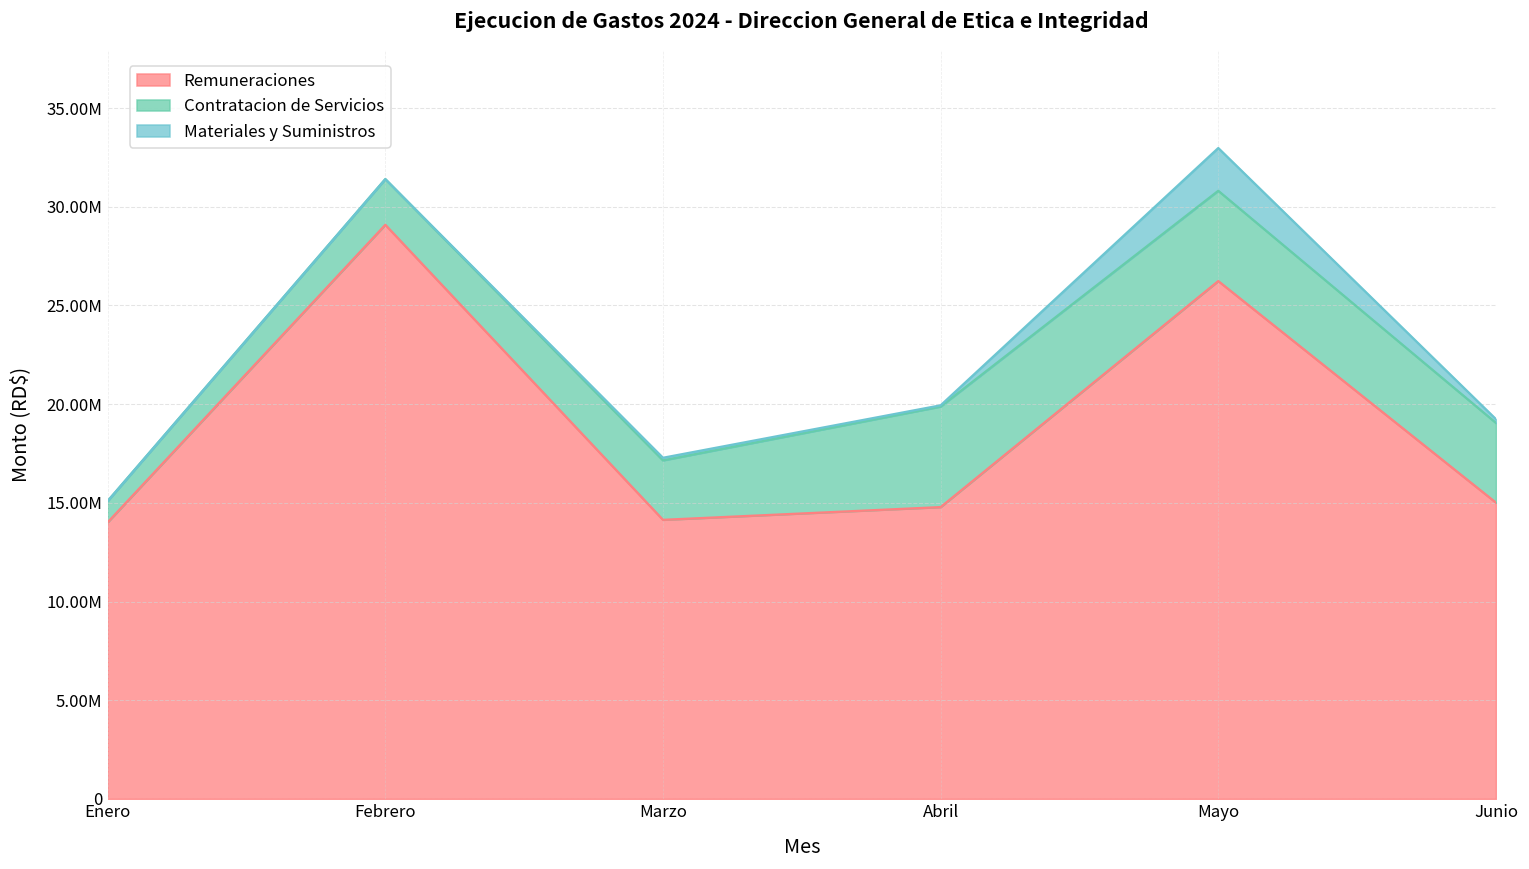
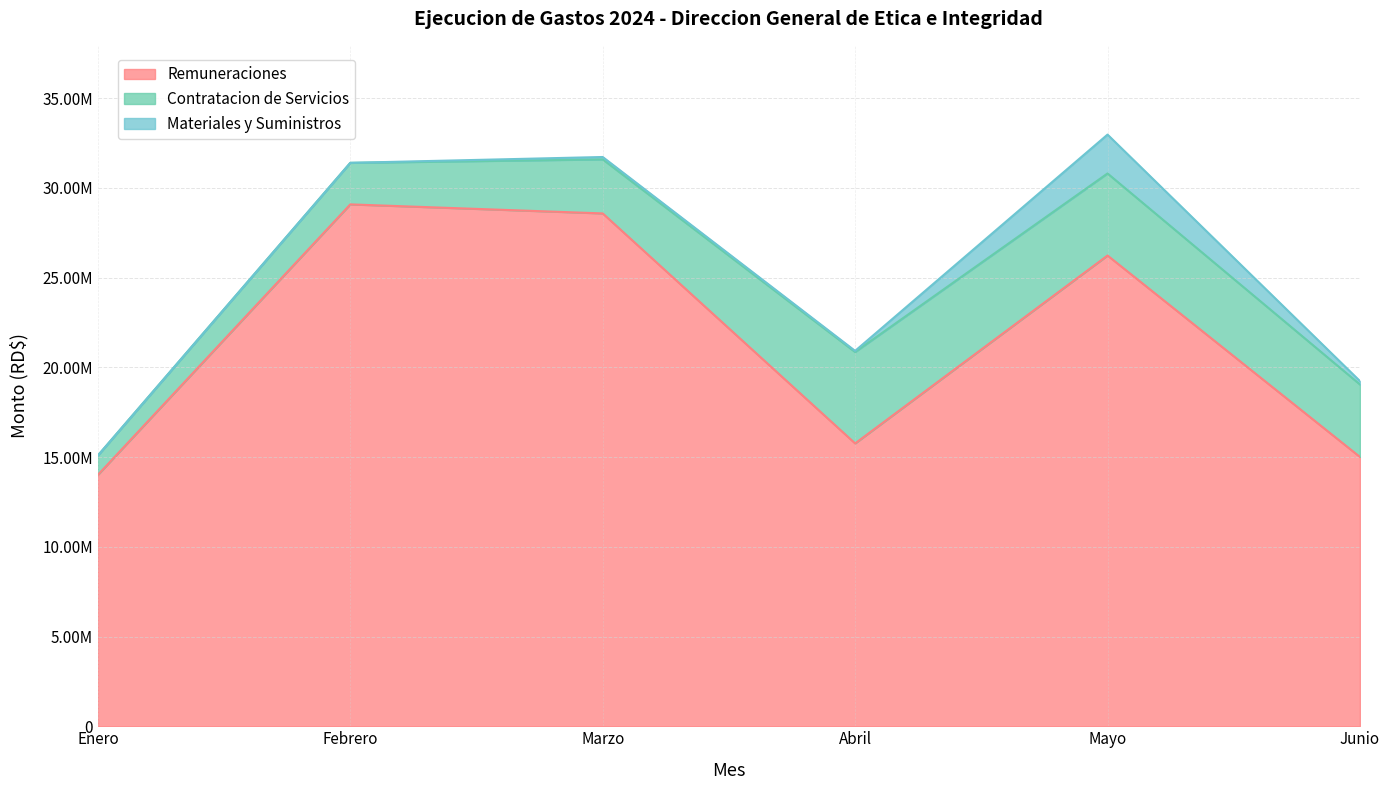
Remuneraciones, Marzo: 14100000 -> 28600000
Remuneraciones, Abril: 14800000 -> 15800000
